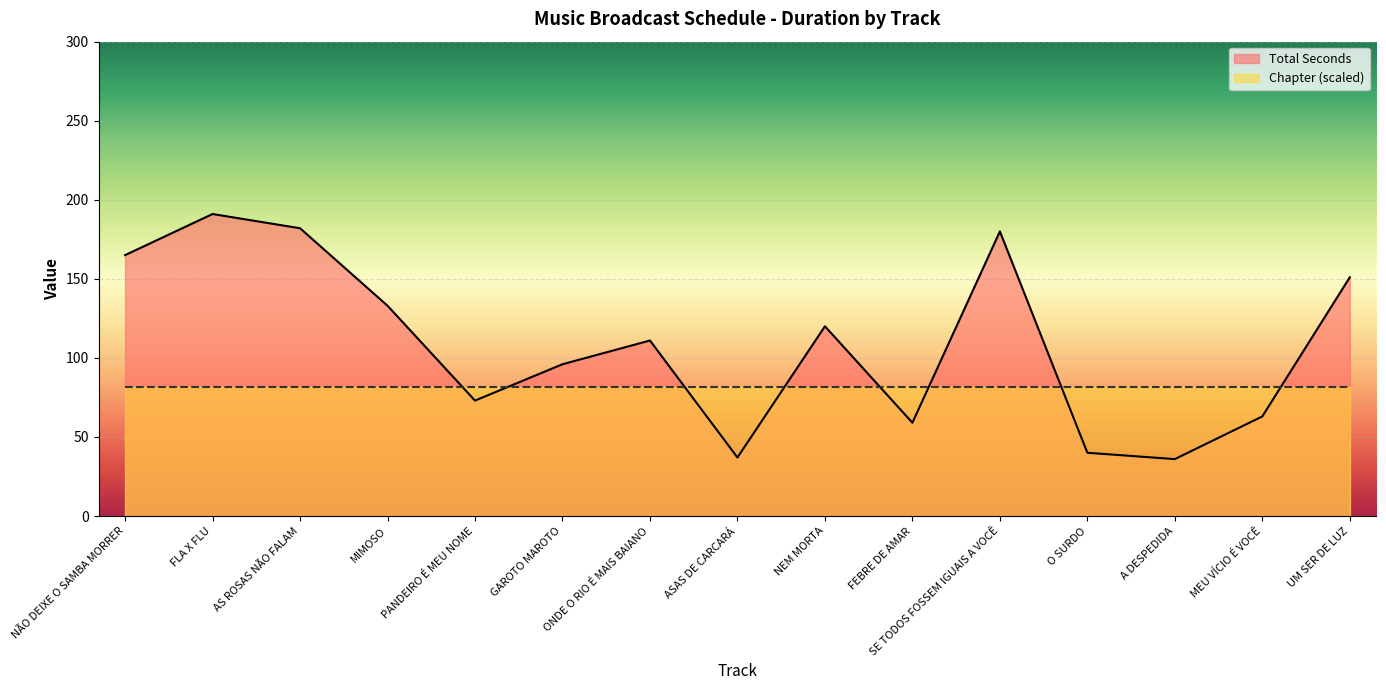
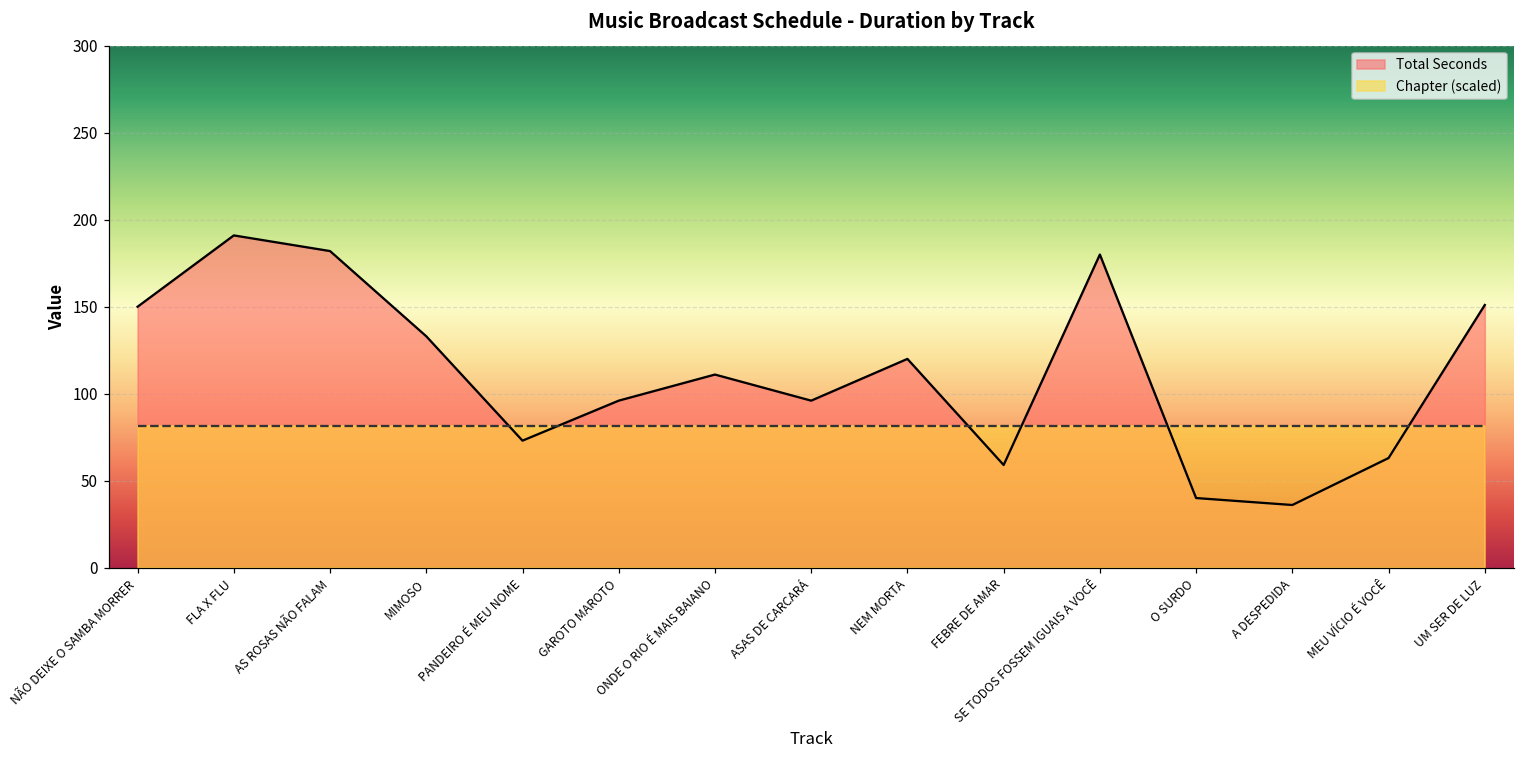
Total Seconds, NÃO DEIXE O SAMBA MORRER: 165 -> 150
Total Seconds, ASAS DE CARCARÁ: 37 -> 96
